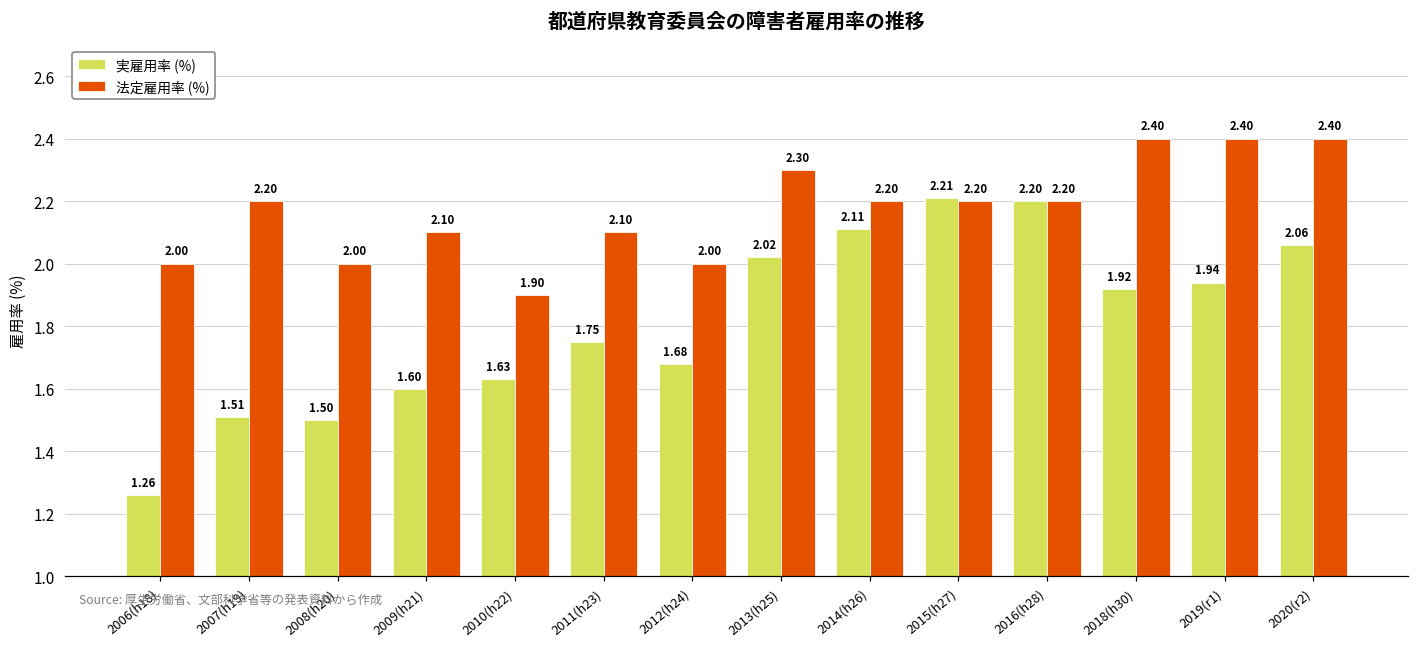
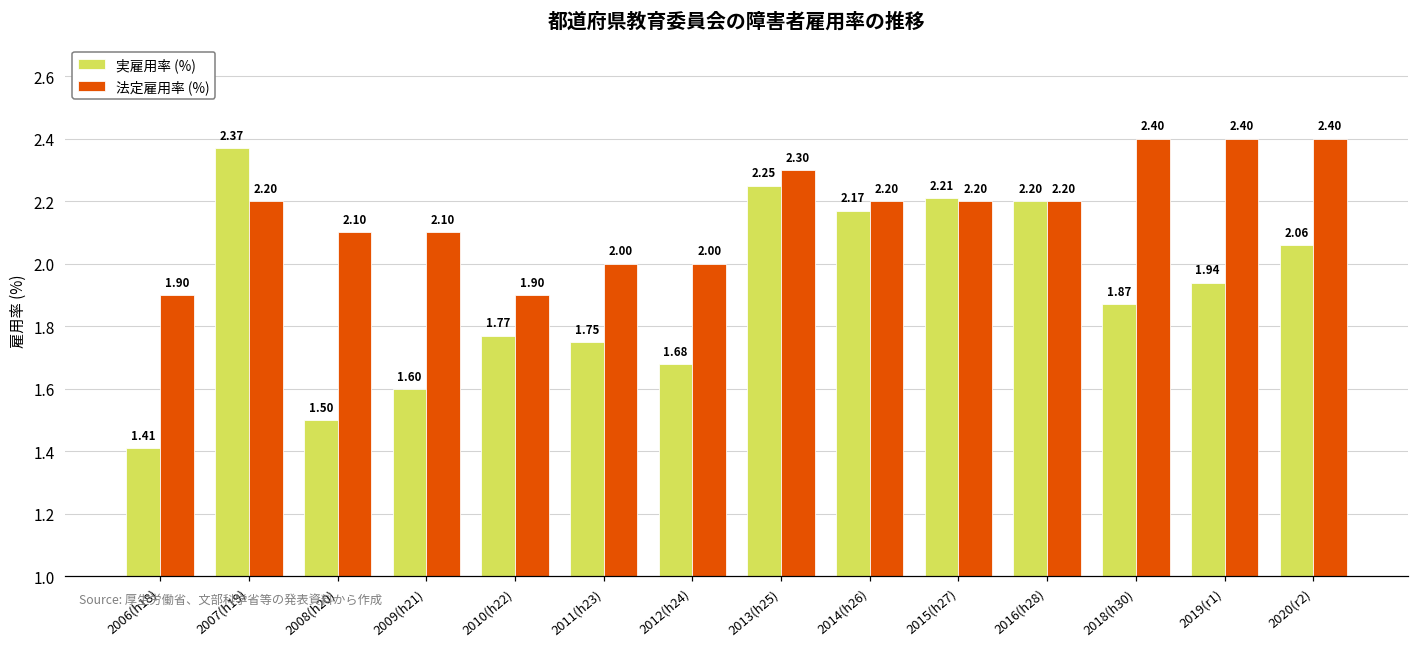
実雇用率 (%), 2006(h18): 1.26 -> 1.41
法定雇用率 (%), 2006(h18): 2.00 -> 1.90
実雇用率 (%), 2007(h19): 1.51 -> 2.37
法定雇用率 (%), 2008(h20): 2.00 -> 2.10
実雇用率 (%), 2010(h22): 1.63 -> 1.77
法定雇用率 (%), 2011(h23): 2.10 -> 2.00
実雇用率 (%), 2013(h25): 2.02 -> 2.25
実雇用率 (%), 2014(h26): 2.11 -> 2.17
実雇用率 (%), 2018(h30): 1.92 -> 1.87
